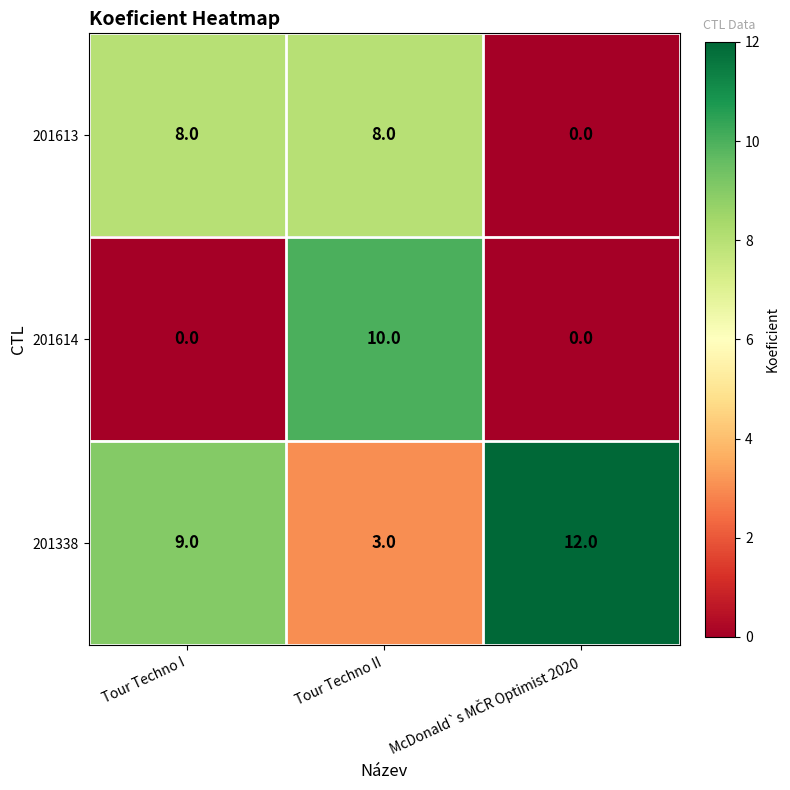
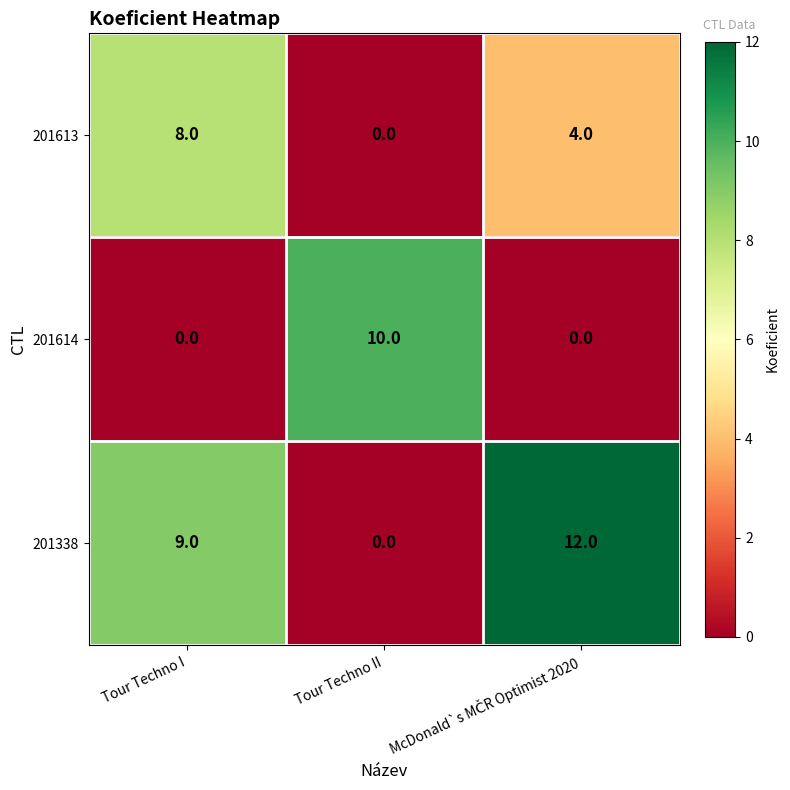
201613, Tour Techno II: 8.0 -> 0.0
201613, McDonald`s MČR Optimist 2020: 0.0 -> 4.0
201338, Tour Techno II: 3.0 -> 0.0
